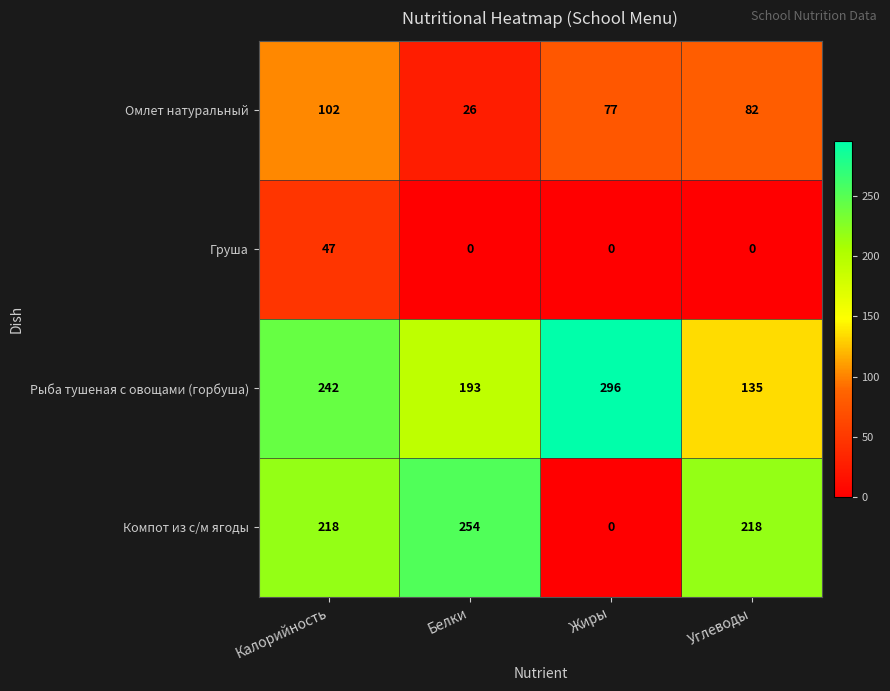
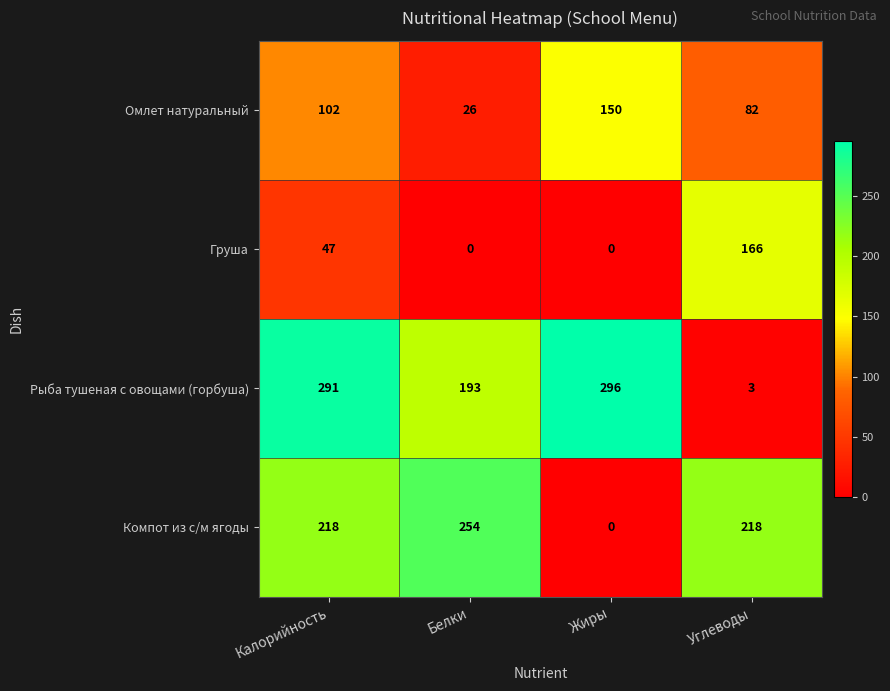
Омлет натуральный, Жиры: 77 -> 150
Груша, Углеводы: 0 -> 166
Рыба тушеная с овощами (горбуша), Калорийность: 242 -> 291
Рыба тушеная с овощами (горбуша), Углеводы: 135 -> 3
